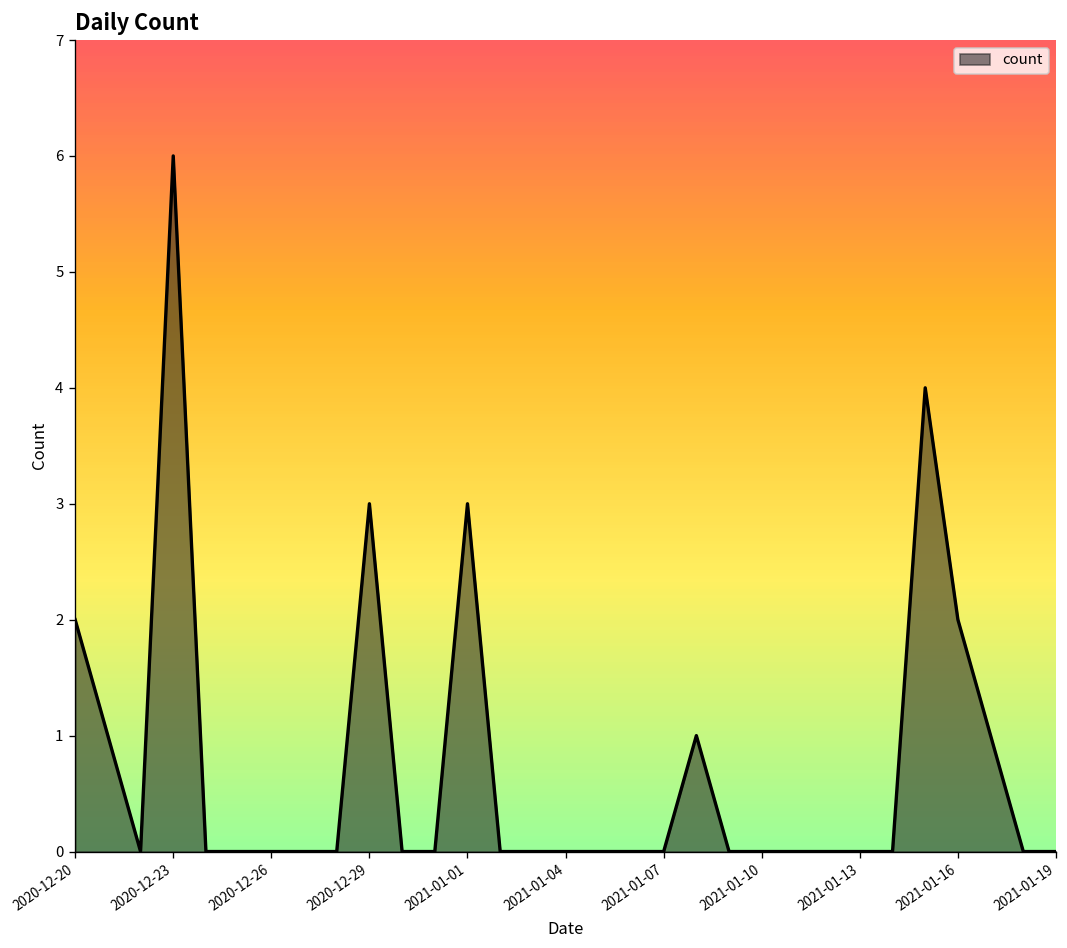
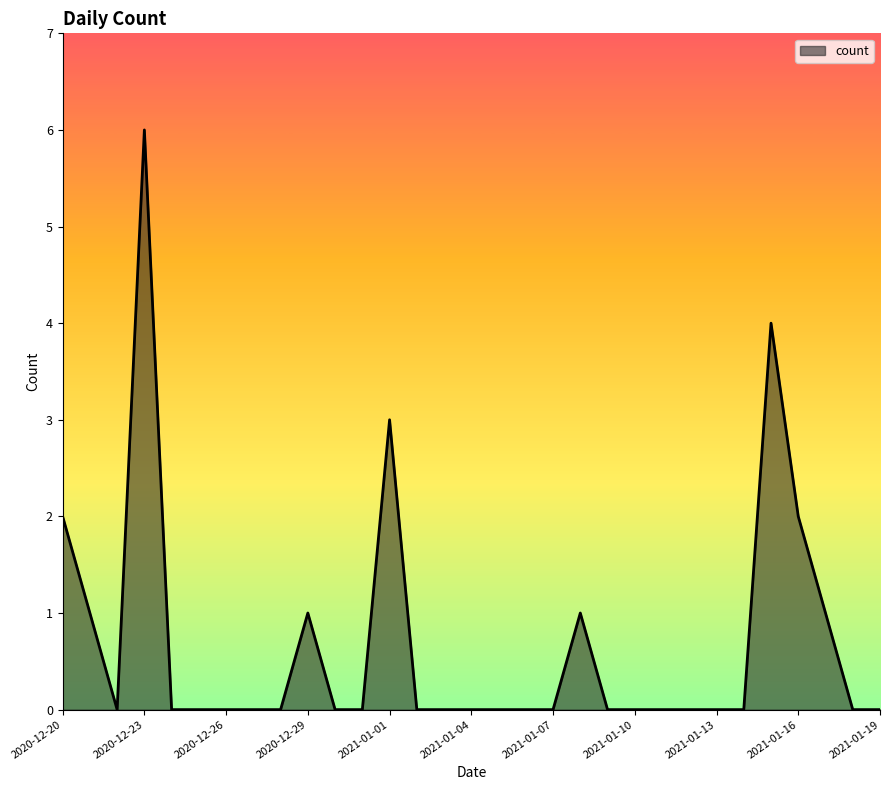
2020-12-29: 3 -> 1
